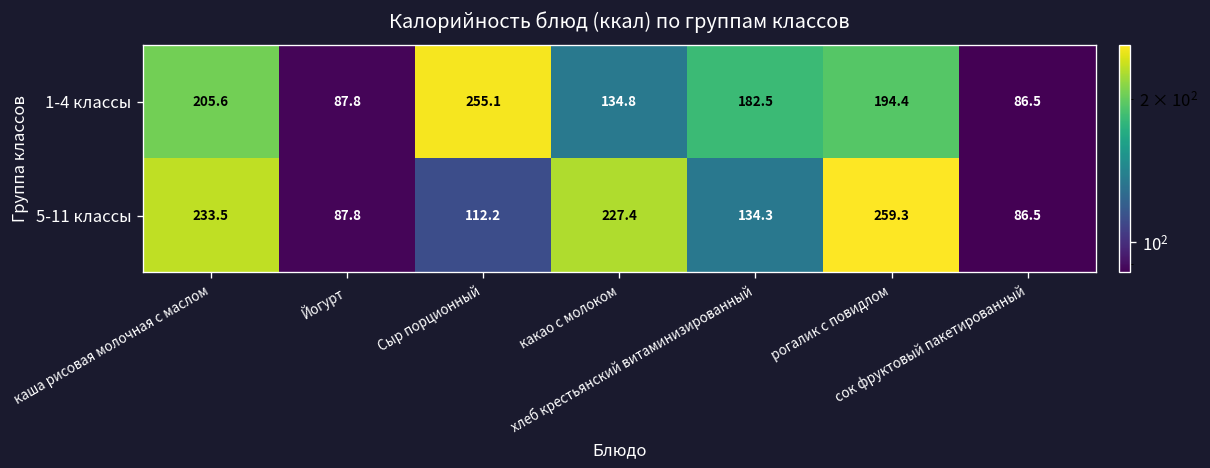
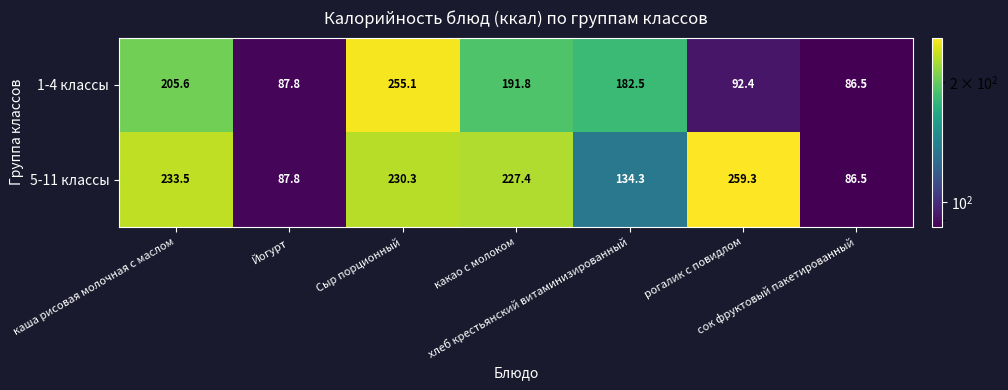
1-4 классы, какао с молоком: 134.8 -> 191.8
1-4 классы, рогалик с повидлом: 194.4 -> 92.4
5-11 классы, Сыр порционный: 112.2 -> 230.3
